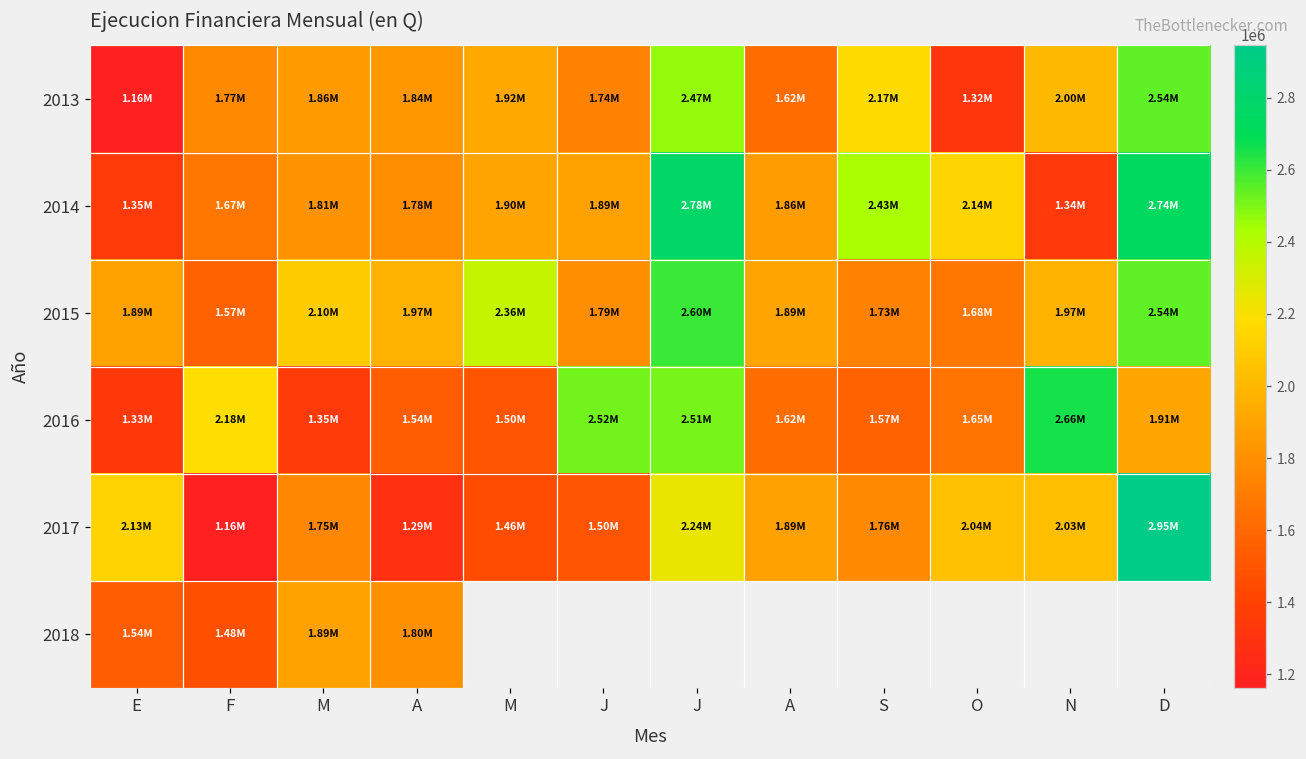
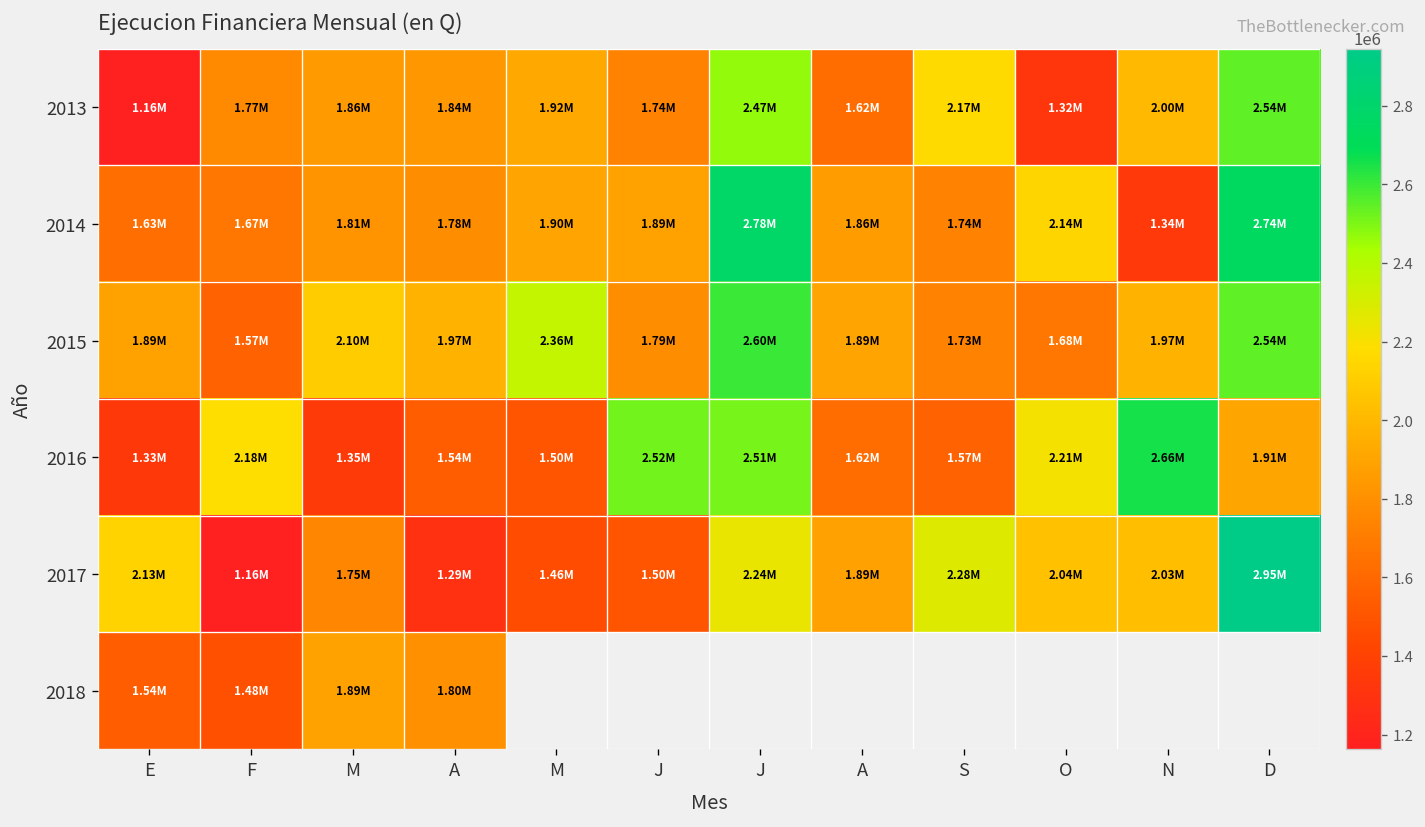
2014, E: 1.35M -> 1.63M
2014, S: 2.43M -> 1.74M
2016, O: 1.65M -> 2.21M
2017, S: 1.76M -> 2.28M
